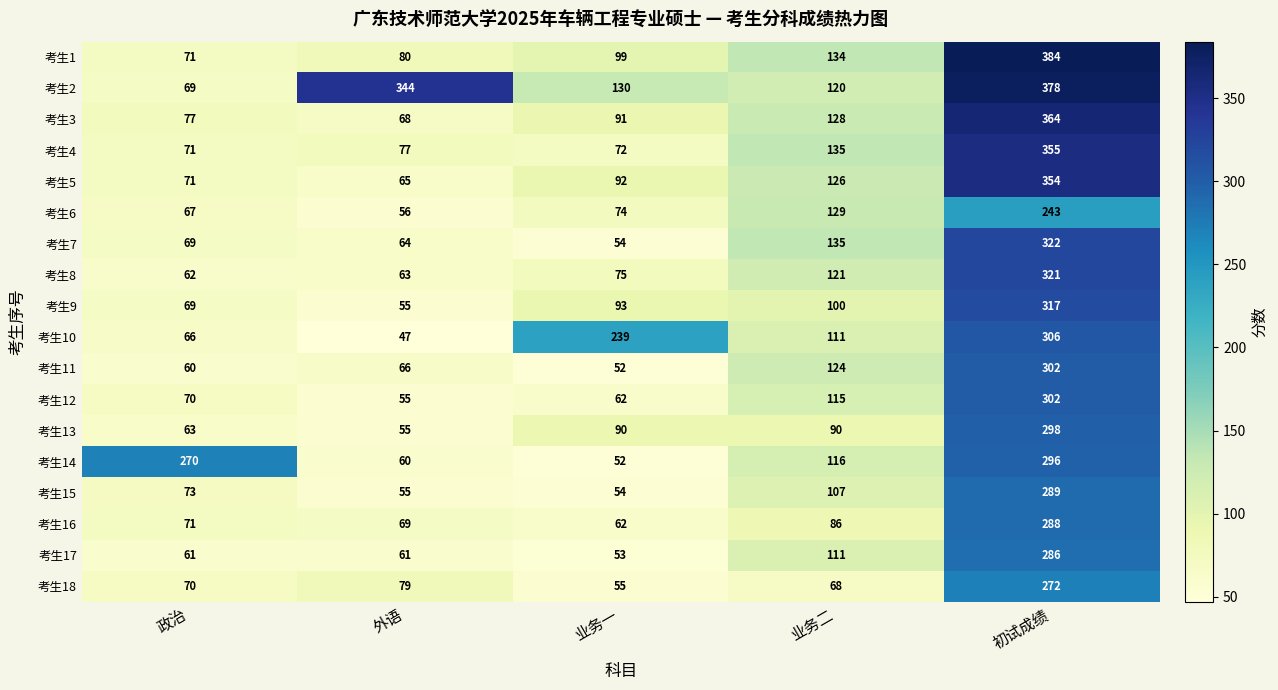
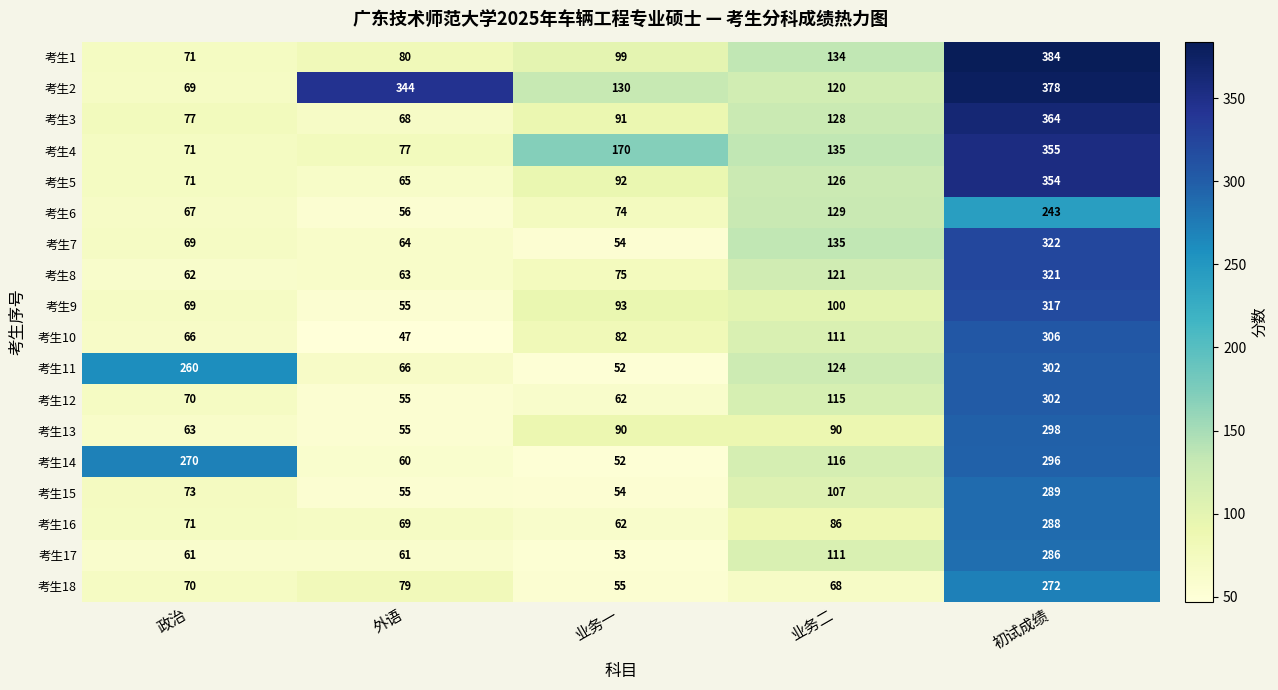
考生4, 业务一: 72 -> 170
考生10, 业务一: 239 -> 82
考生11, 政治: 60 -> 260
